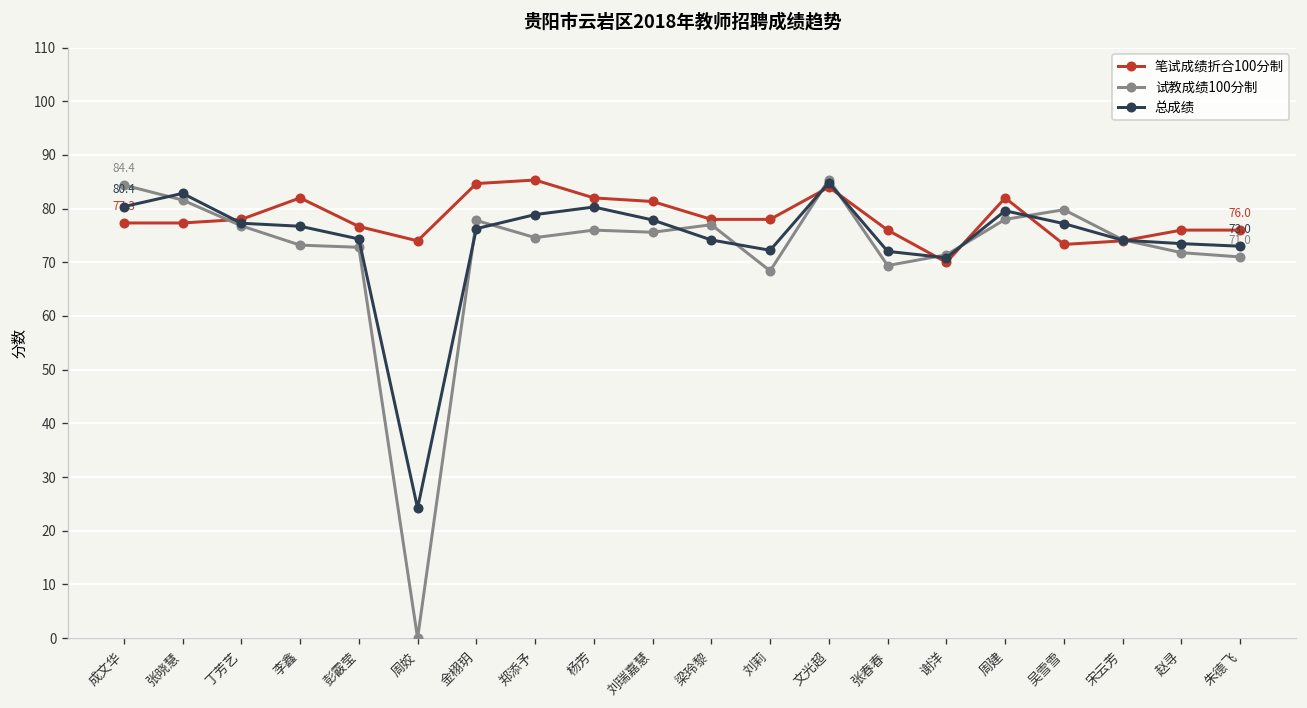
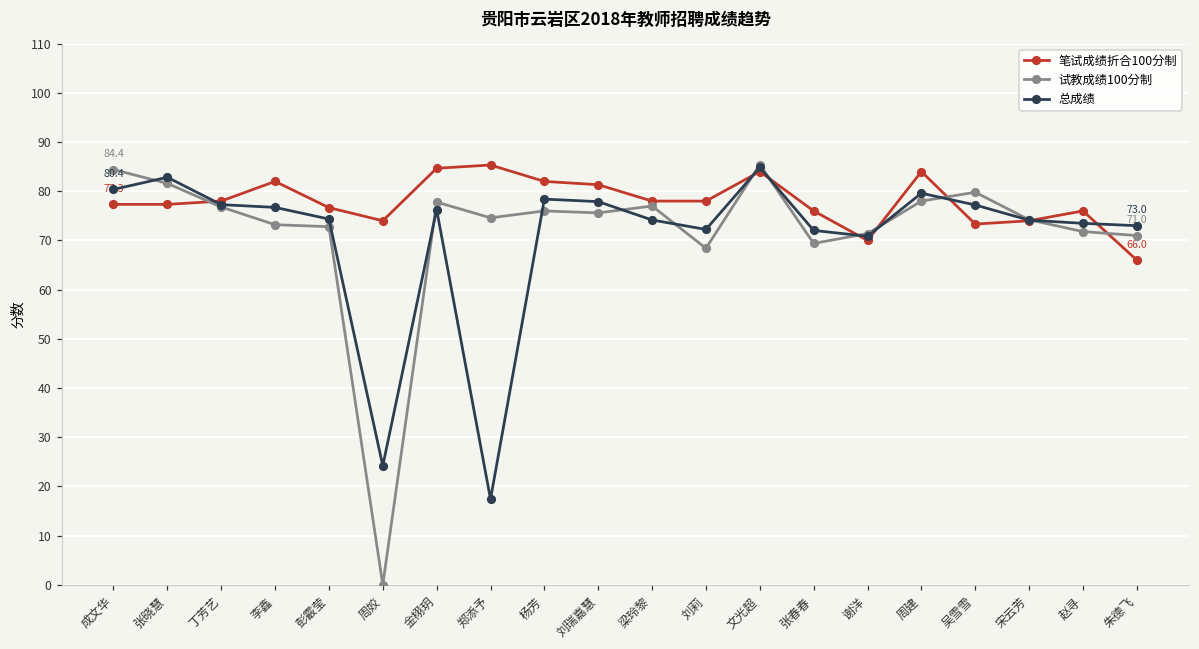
总成绩, 郑添予: 79 -> 17
总成绩, 杨芳: 80 -> 78
笔试成绩折合100分制, 周建: 82 -> 84
笔试成绩折合100分制, 朱德飞: 76.0 -> 66.0
